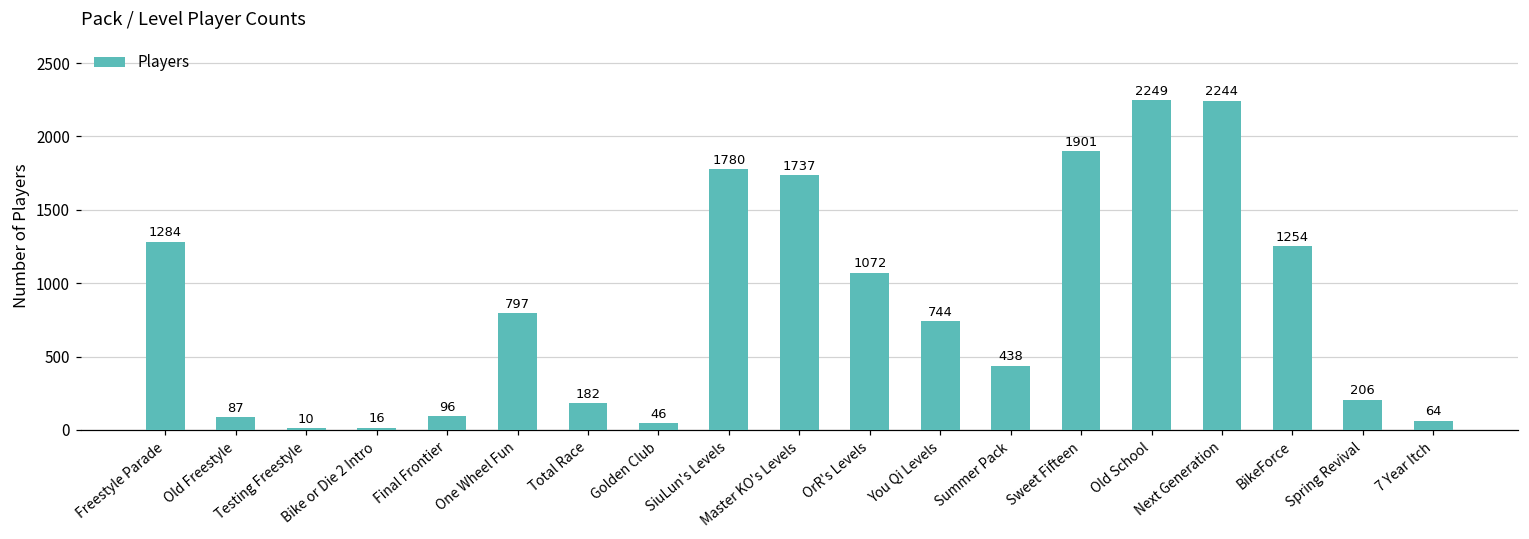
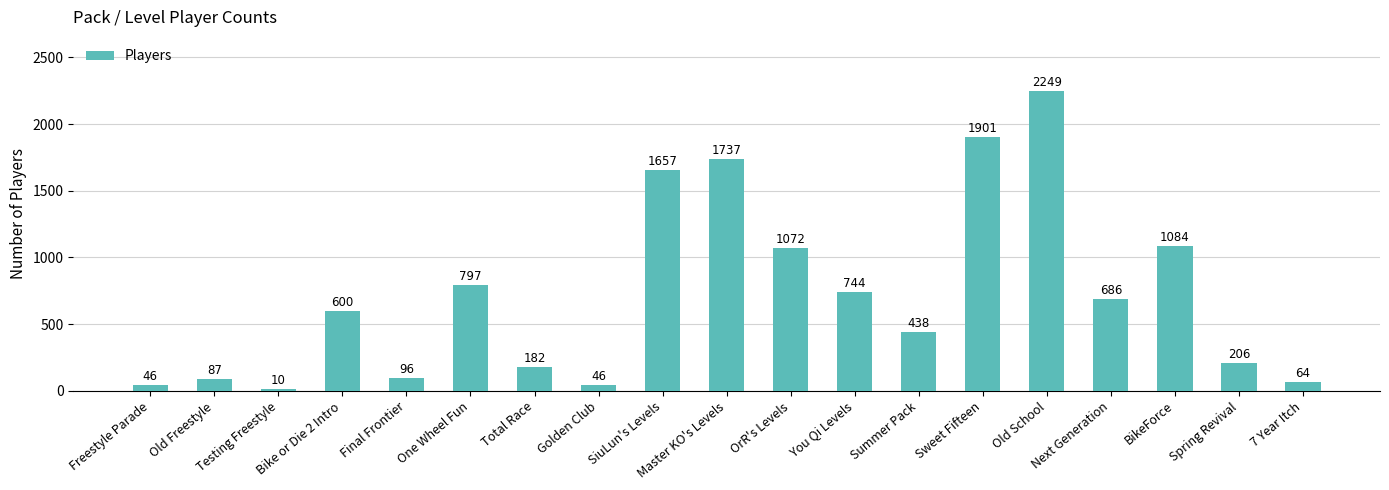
Freestyle Parade: 1284 -> 46
Bike or Die 2 Intro: 16 -> 600
SiuLun's Levels: 1780 -> 1657
Next Generation: 2244 -> 686
BikeForce: 1254 -> 1084
